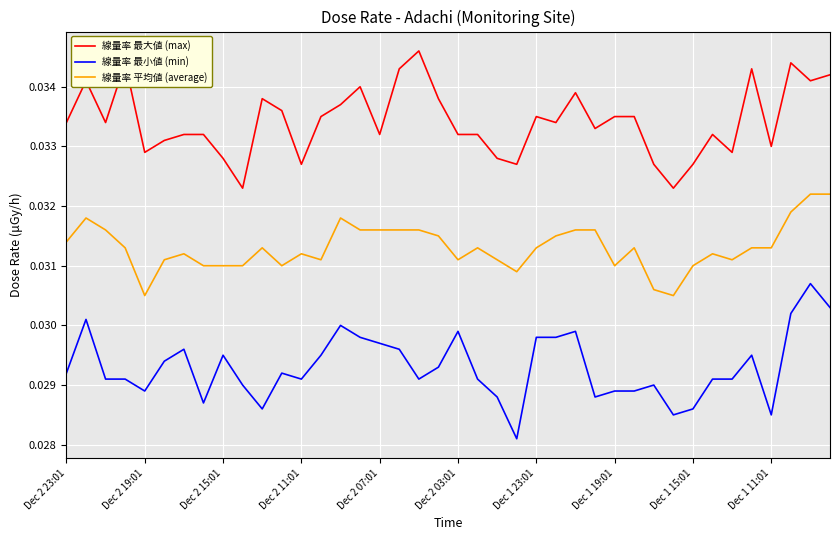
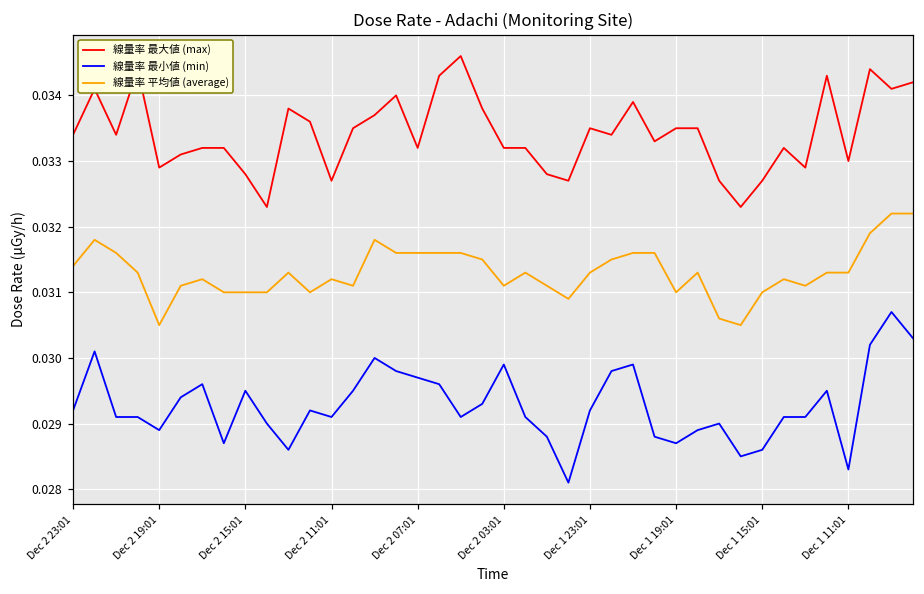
線量率 最小値 (min), Dec 1 23:01: 0.0298 -> 0.0292
線量率 最小値 (min), Dec 1 19:01: 0.0289 -> 0.0287
線量率 最小値 (min), Dec 1 11:01: 0.0285 -> 0.0283
